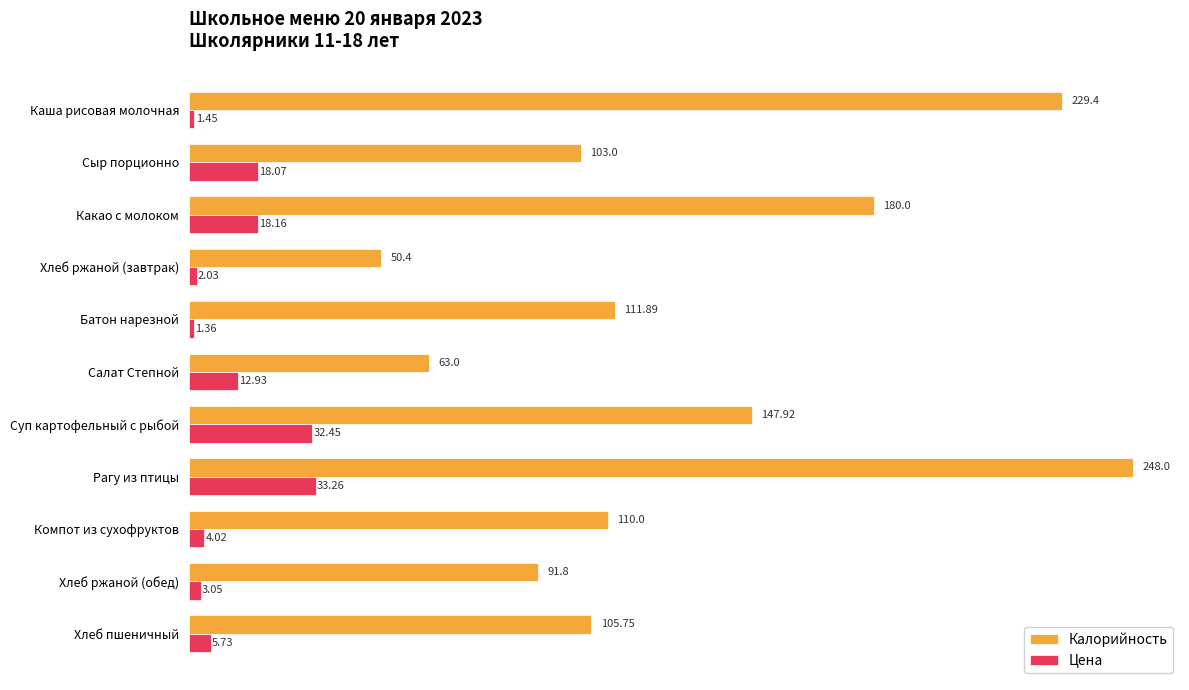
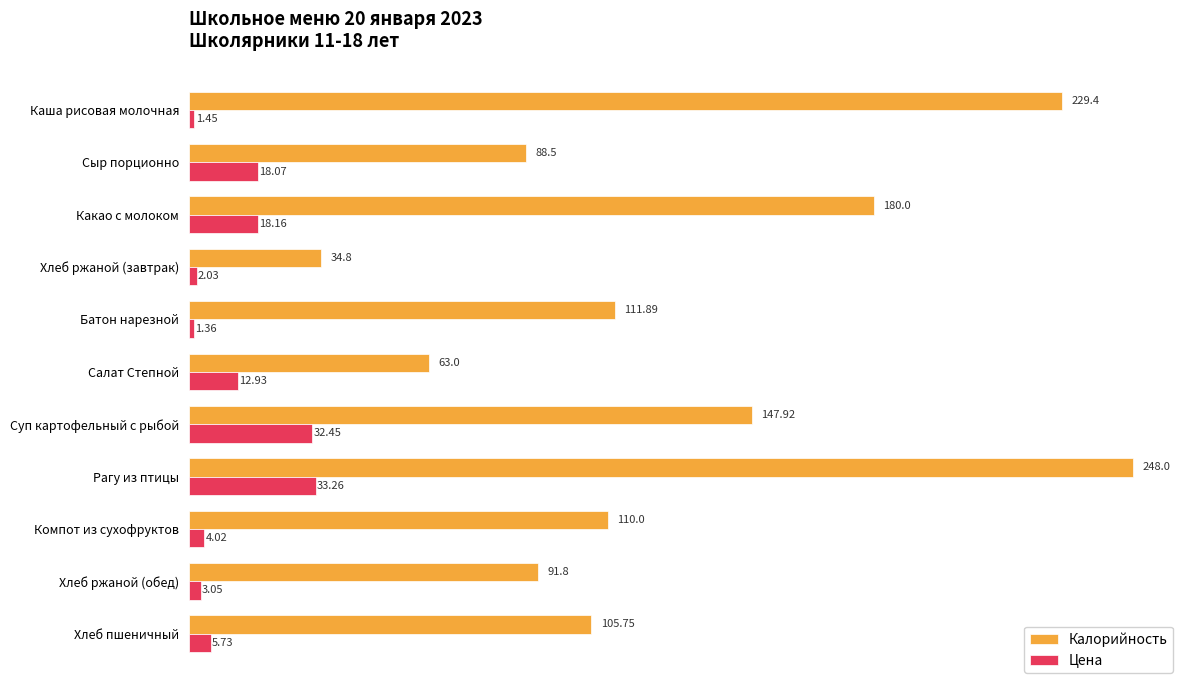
Калорийность, Сыр порционно: 103.0 -> 88.5
Калорийность, Хлеб ржаной (завтрак): 50.4 -> 34.8
